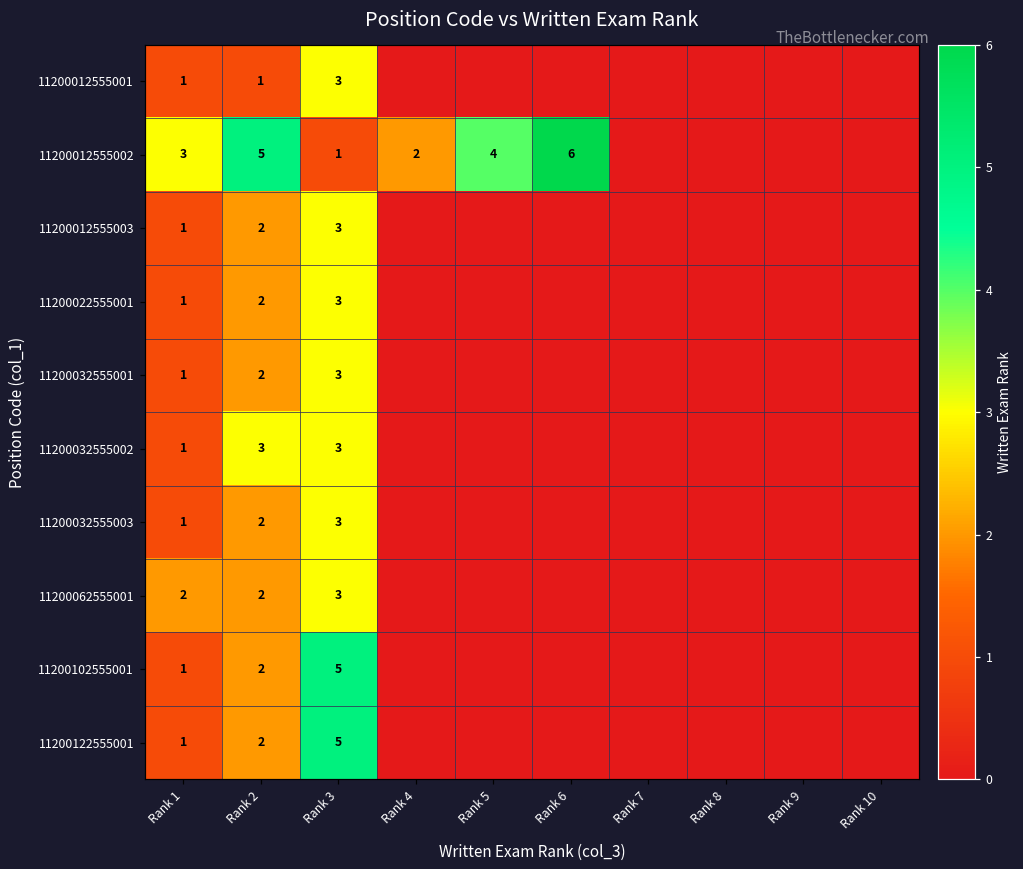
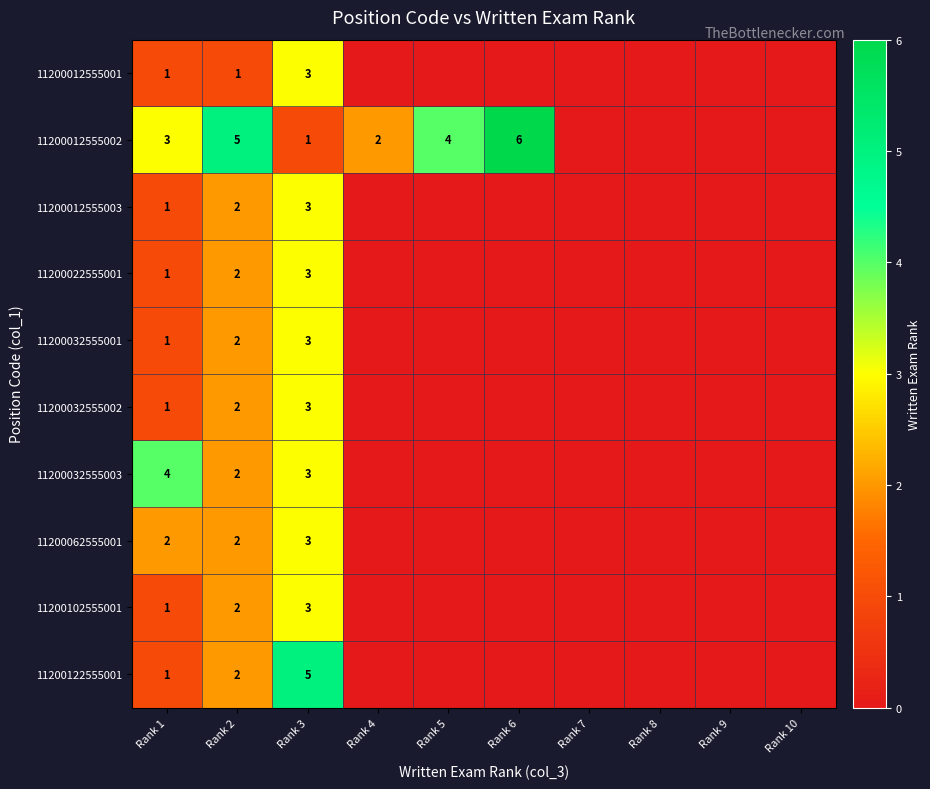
11200032555002, Rank 2: 3 -> 2
11200032555003, Rank 1: 1 -> 4
11200102555001, Rank 3: 5 -> 3
